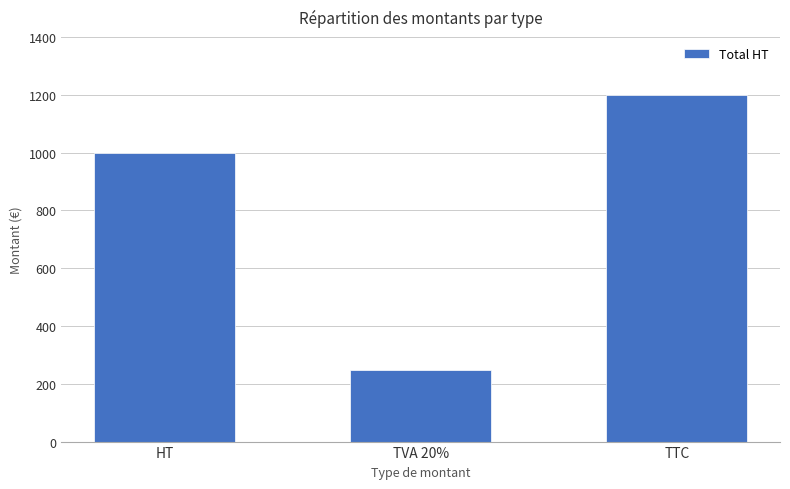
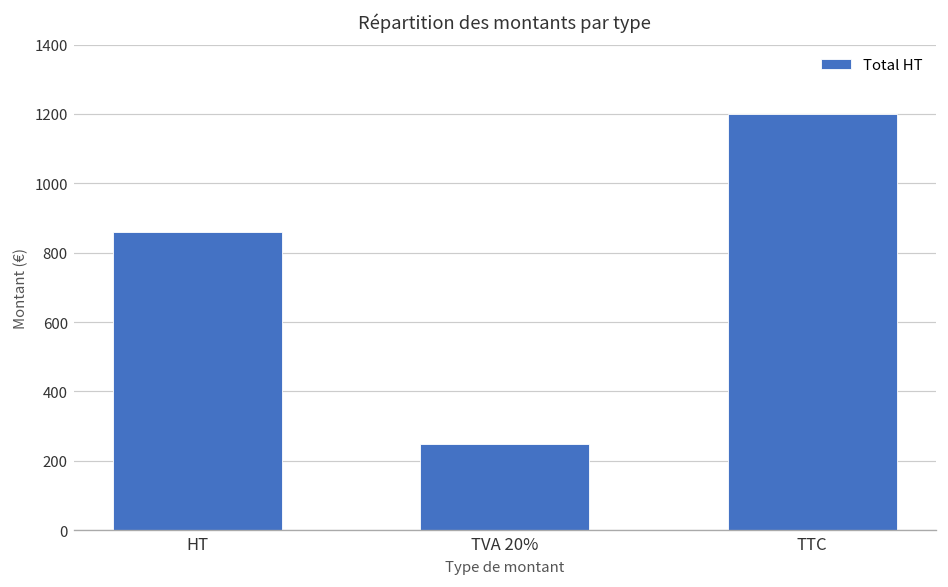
HT: 1000 -> 860
